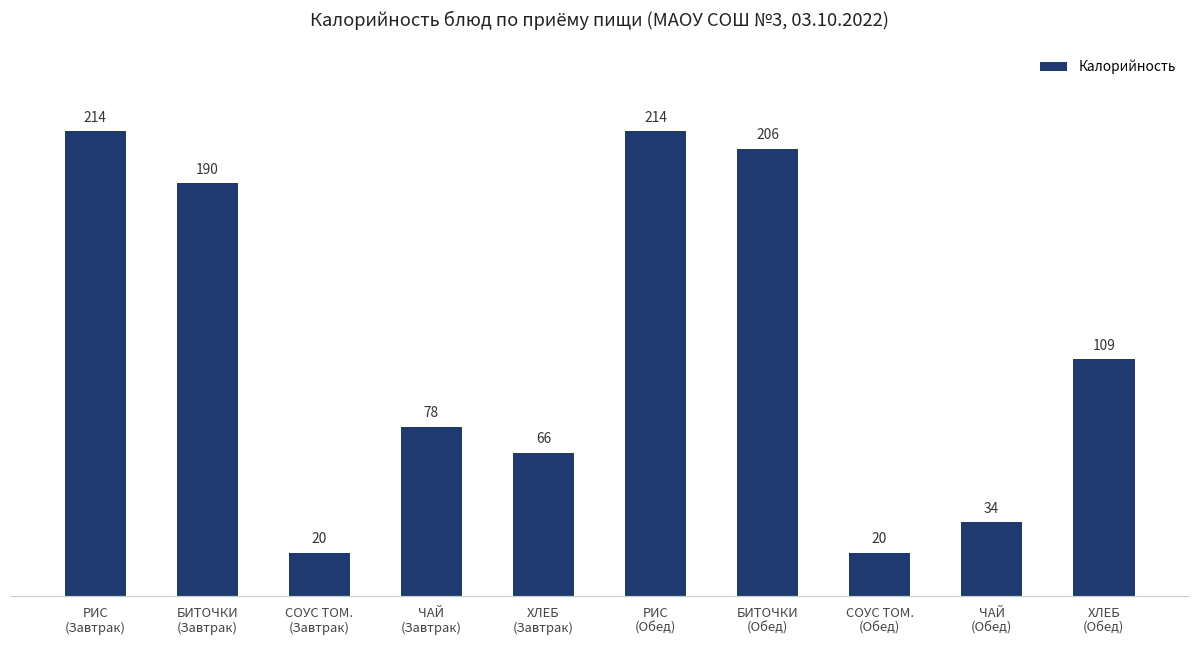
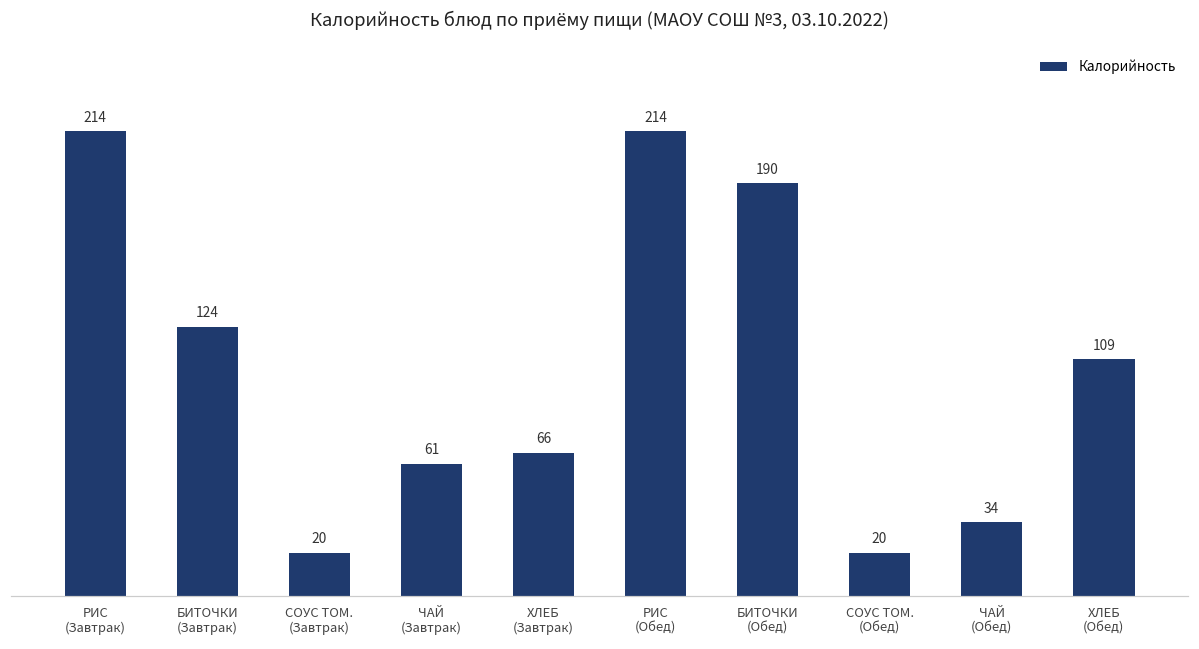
БИТОЧКИ (Завтрак): 190 -> 124
ЧАЙ (Завтрак): 78 -> 61
БИТОЧКИ (Обед): 206 -> 190
